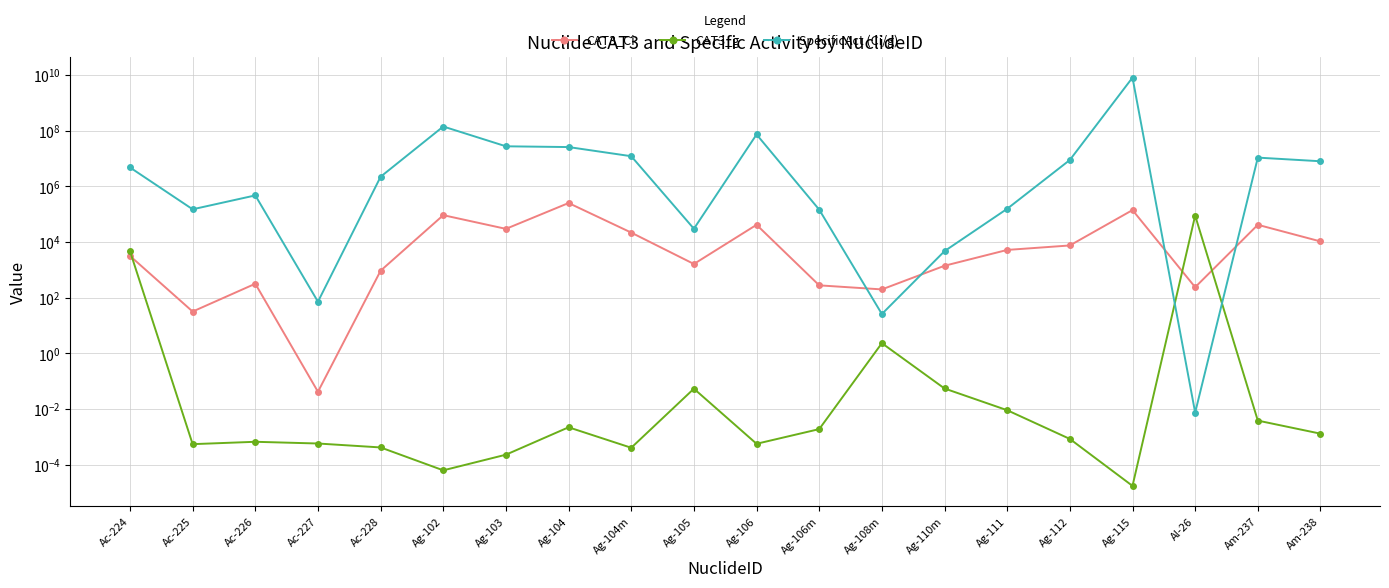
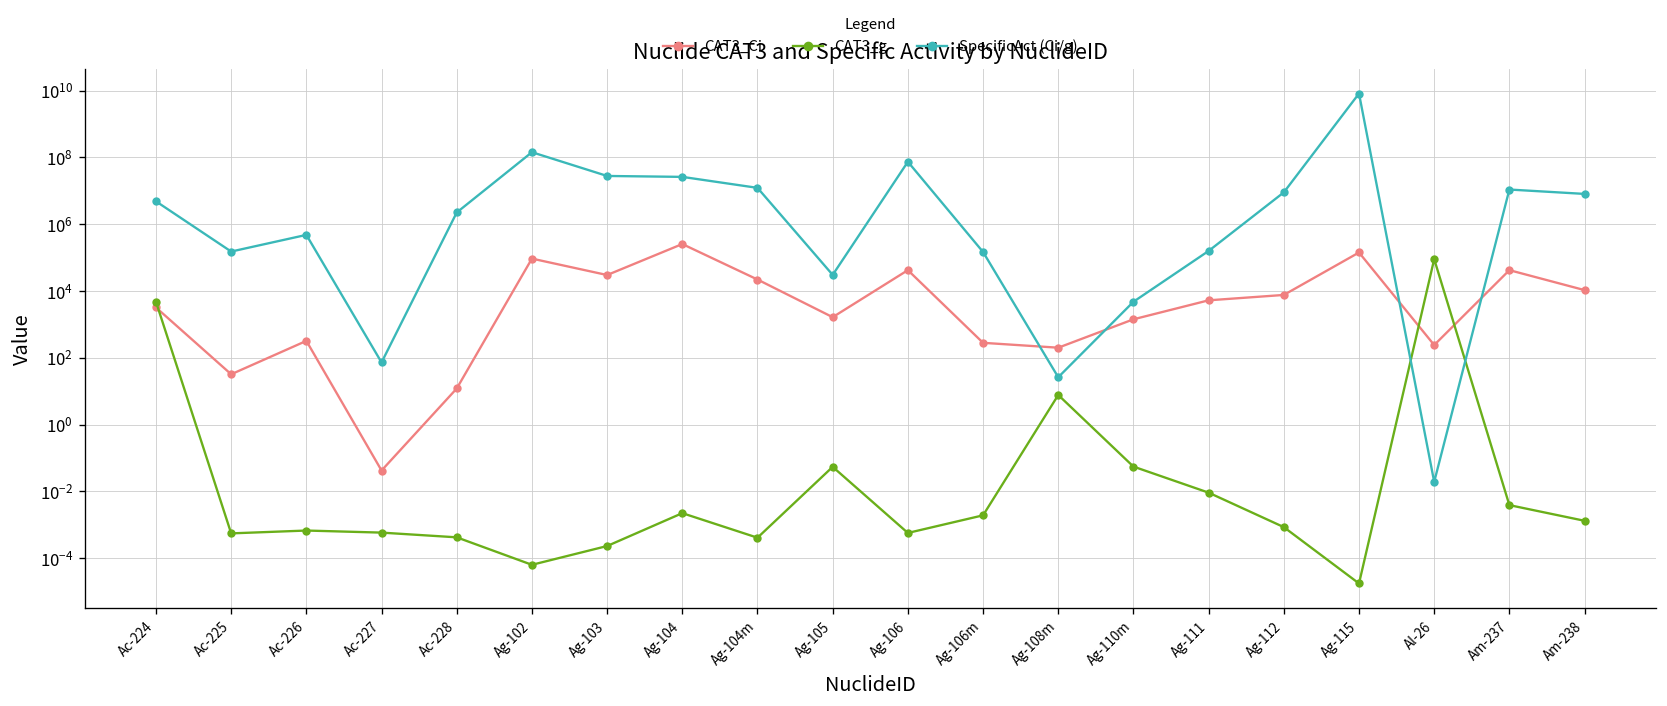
CAT3_Ci, Ac-228: 900 -> 12
CAT3_g, Ag-108m: 2 -> 8
SpecificAct (Ci/g), Al-26: 0.008 -> 0.02
